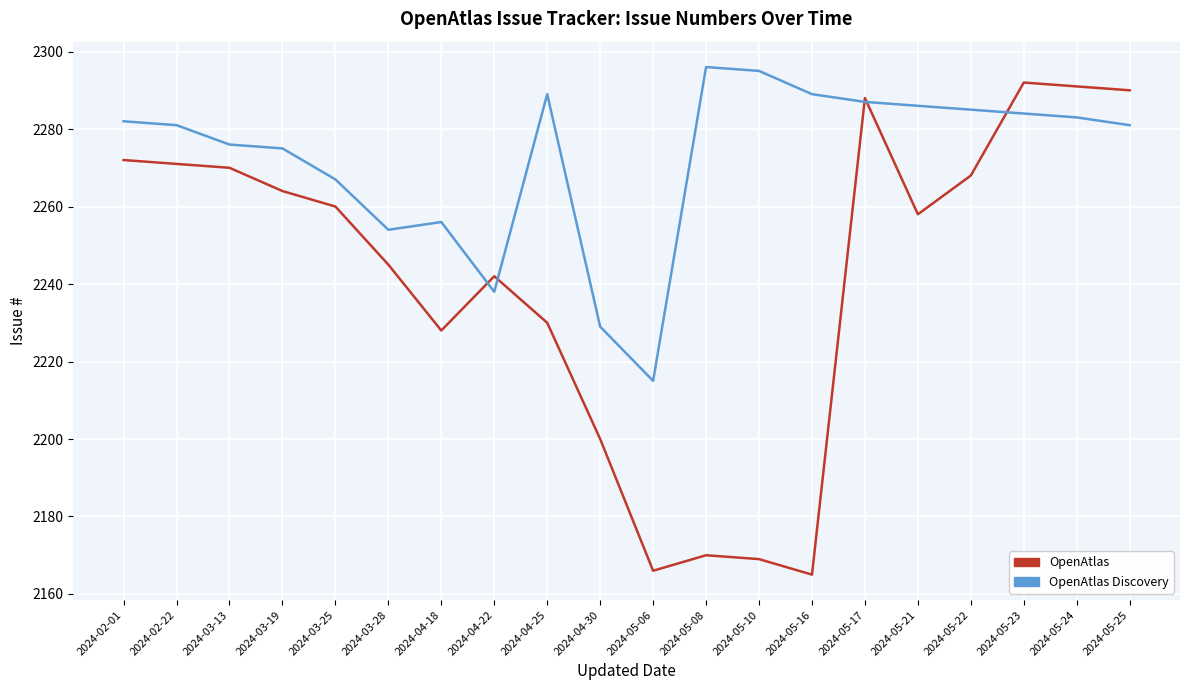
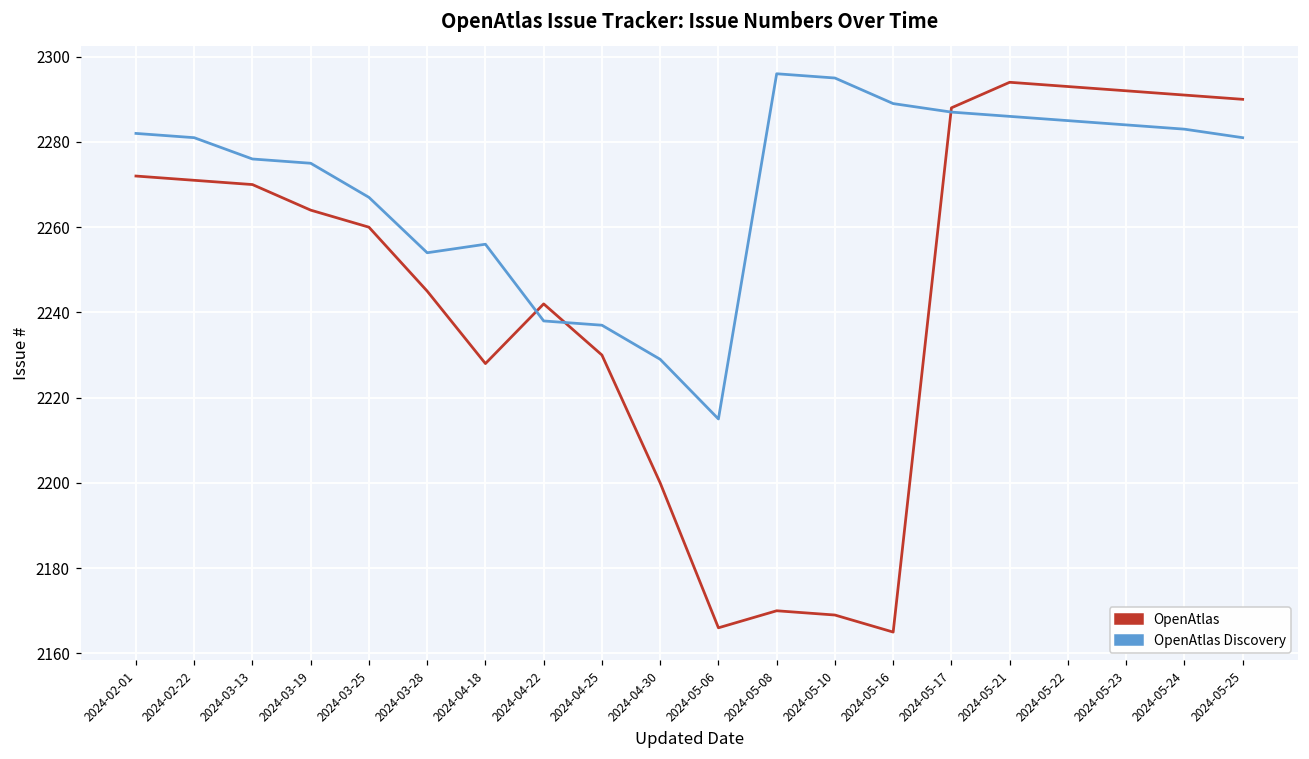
OpenAtlas Discovery, 2024-04-25: 2289 -> 2237
OpenAtlas, 2024-05-21: 2258 -> 2294
OpenAtlas, 2024-05-22: 2268 -> 2293
